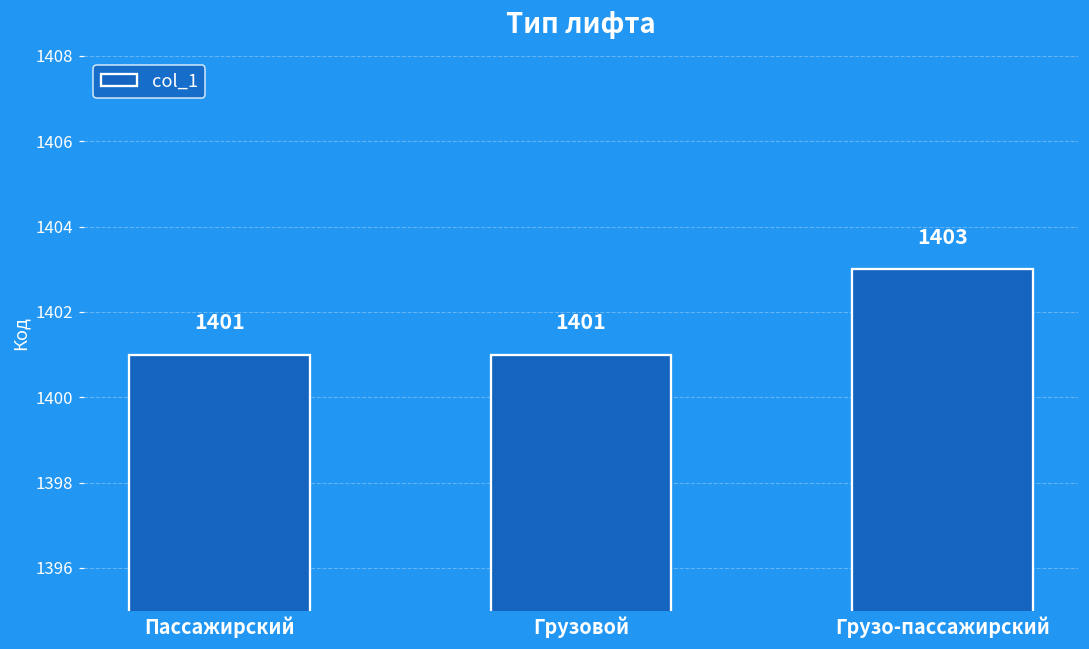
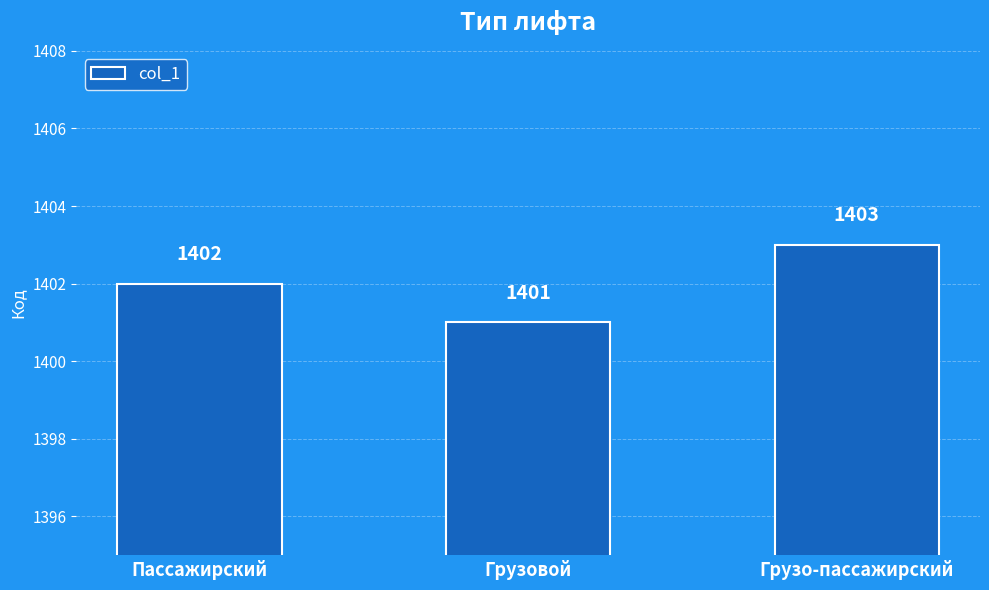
Пассажирский: 1401 -> 1402
